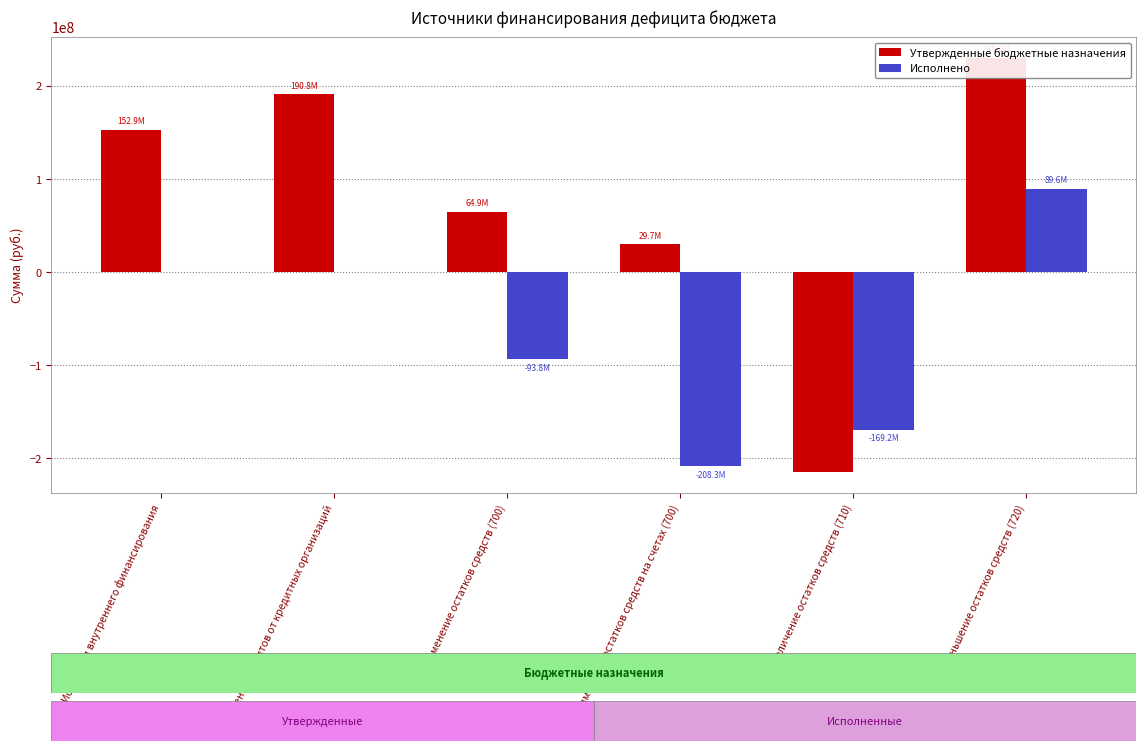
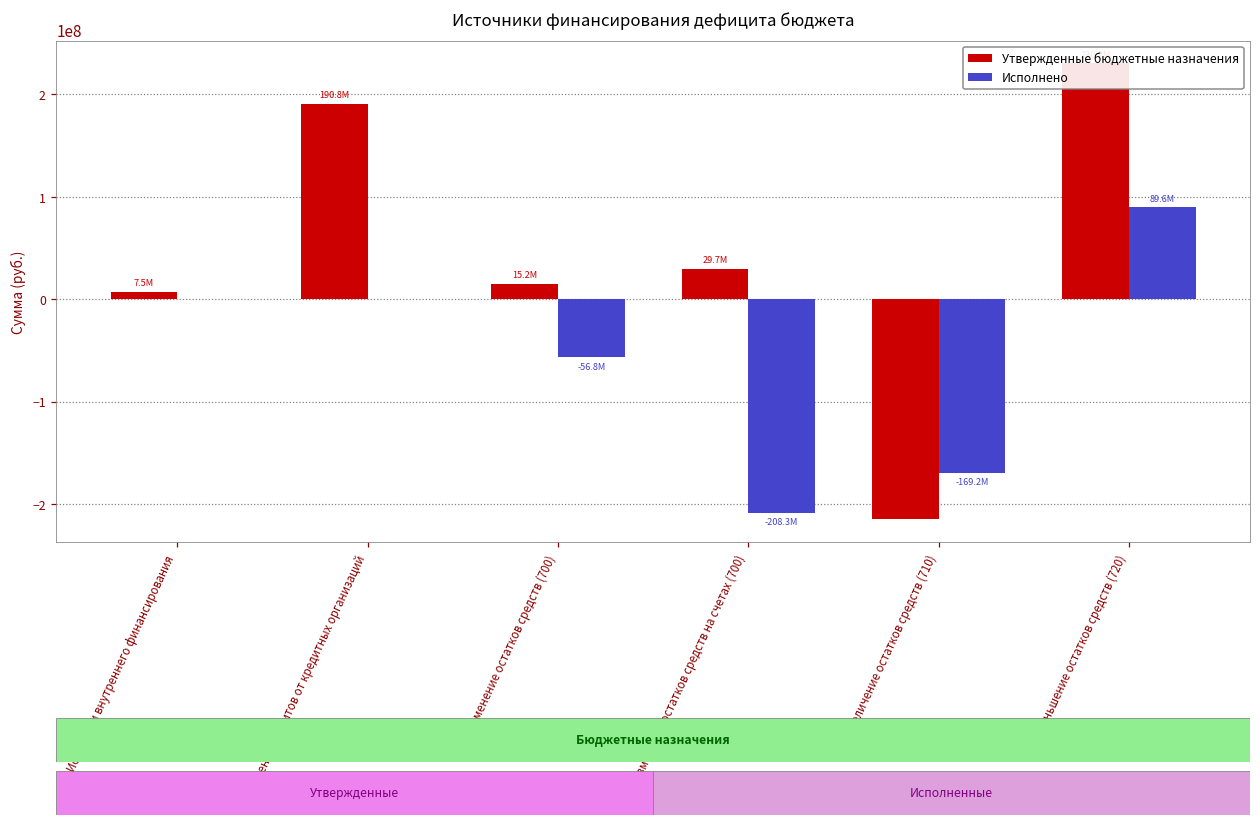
Утвержденные бюджетные назначения, Источники внутреннего финансирования: 152.9M -> 7.5M
Утвержденные бюджетные назначения, Изменение остатков средств (700): 64.9M -> 15.2M
Исполнено, Изменение остатков средств (700): -93.8M -> -56.8M
